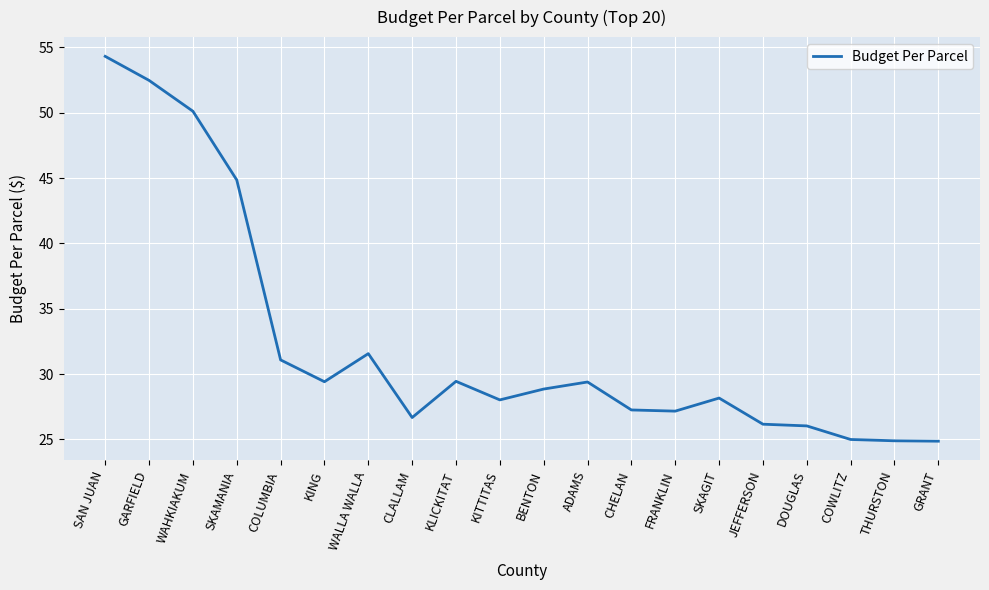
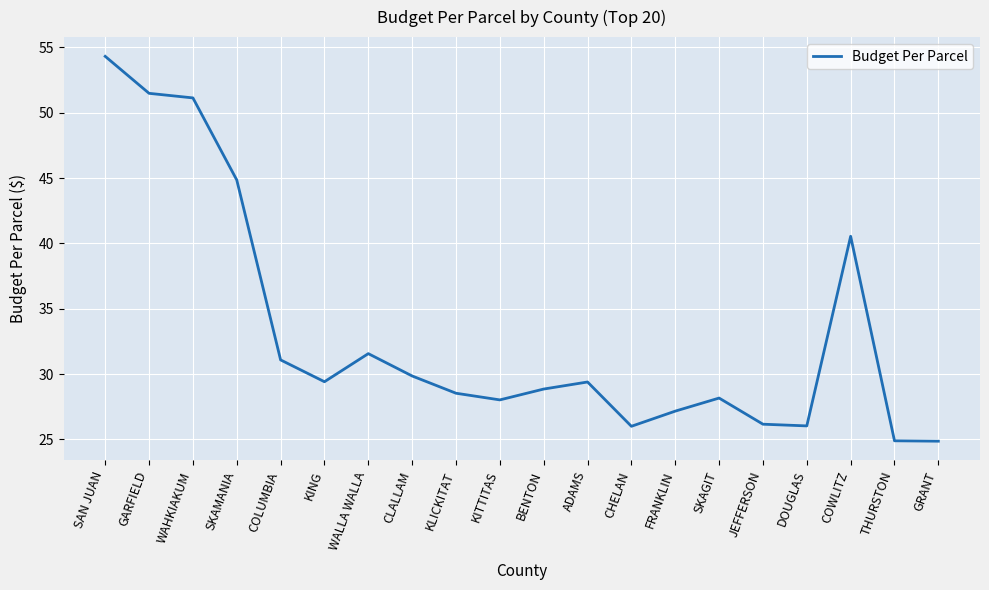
GARFIELD: 52.5 -> 51.5
WAHKIAKUM: 50.1 -> 51.1
CLALLAM: 26.7 -> 29.9
KLICKITAT: 29.4 -> 28.5
CHELAN: 27.3 -> 26.0
COWLITZ: 25.0 -> 40.5
